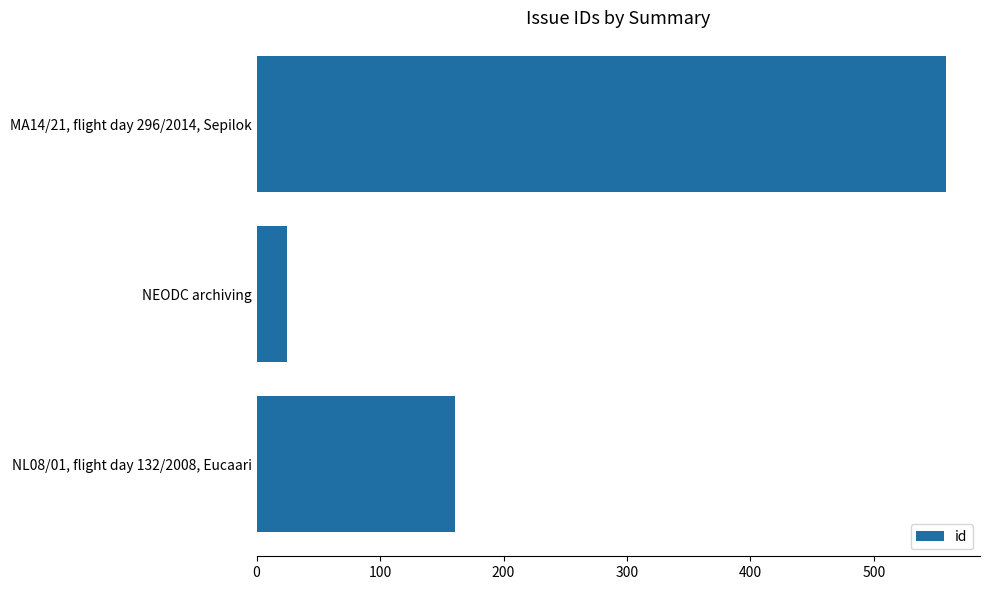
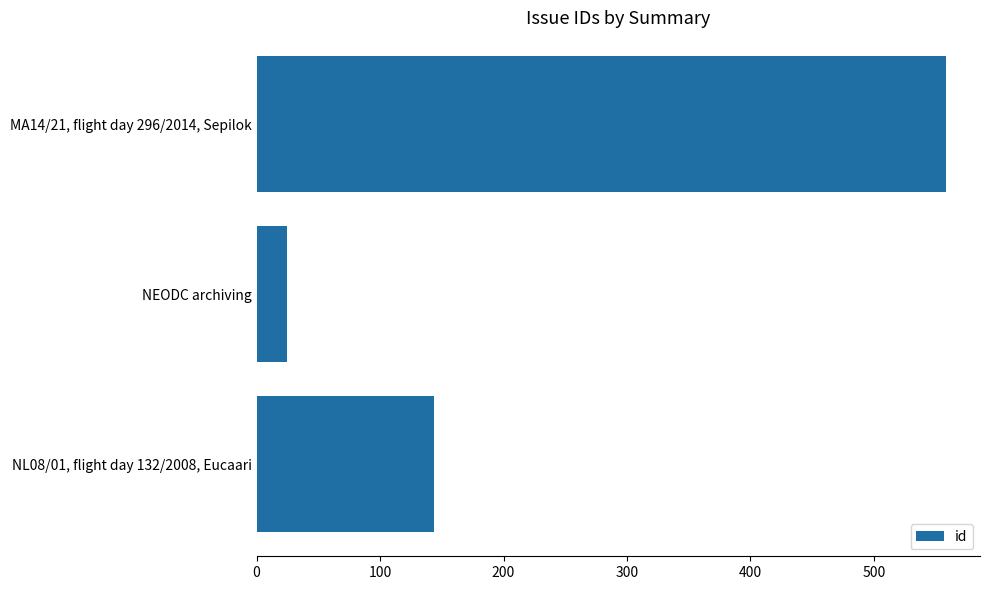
NL08/01, flight day 132/2008, Eucaari: 161 -> 144
